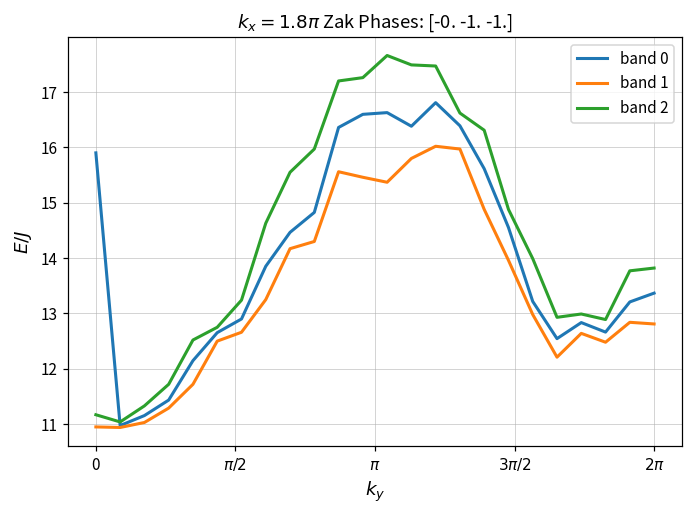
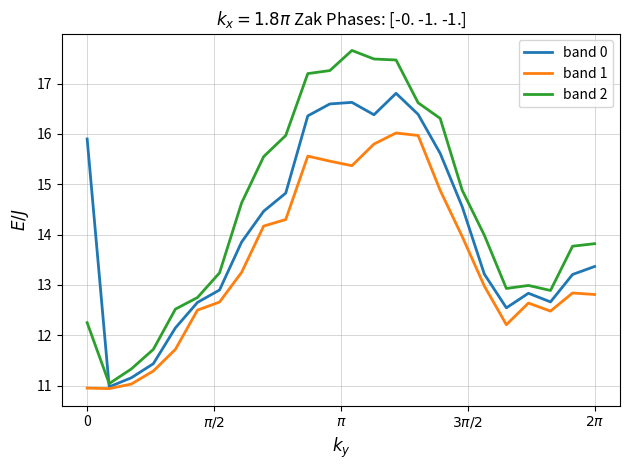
band 2, 0: 11.2 -> 12.3
